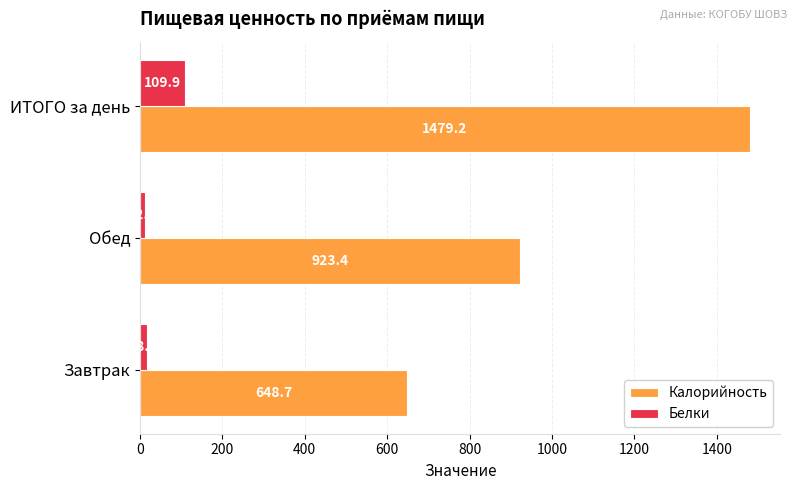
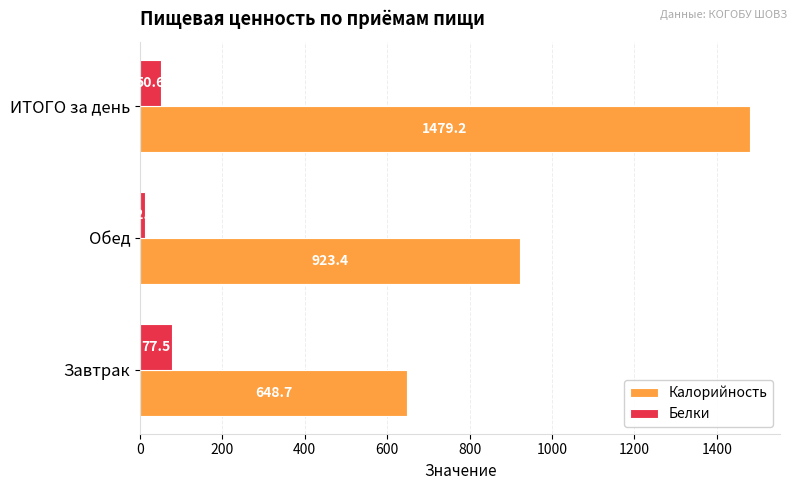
Белки, ИТОГО за день: 109.9 -> 50.6
Белки, Завтрак: 20 -> 80
